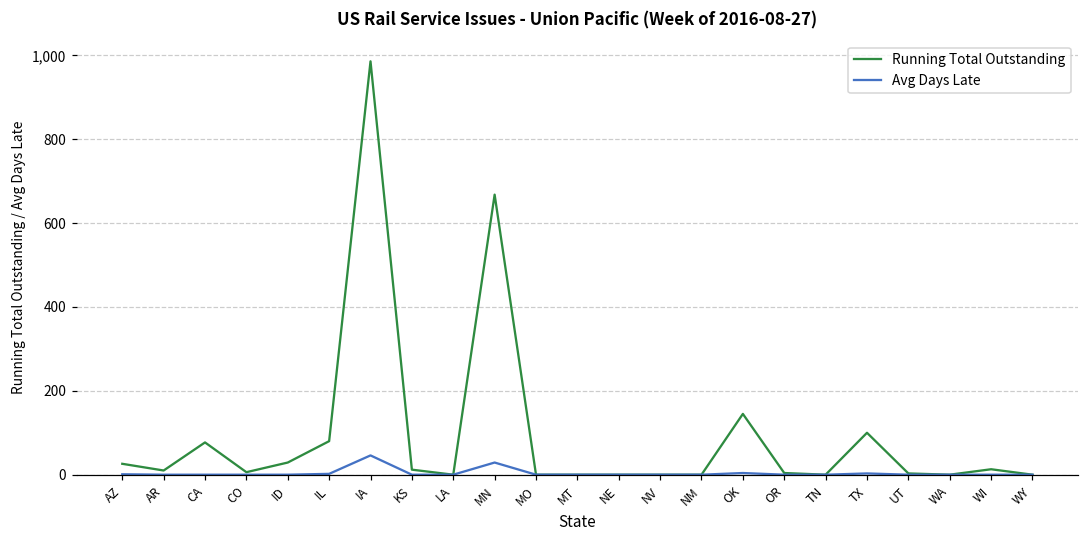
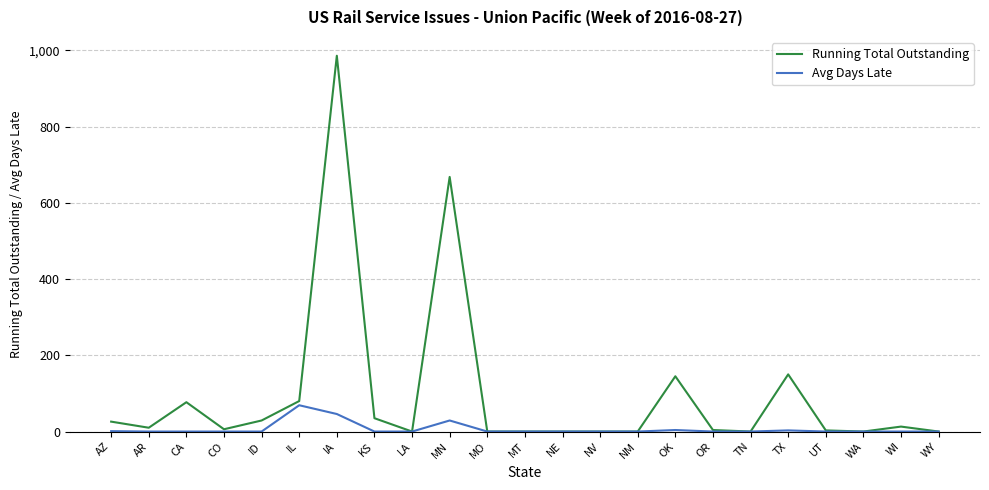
Avg Days Late, IL: 0 -> 70
Running Total Outstanding, KS: 10 -> 40
Running Total Outstanding, TX: 100 -> 150
